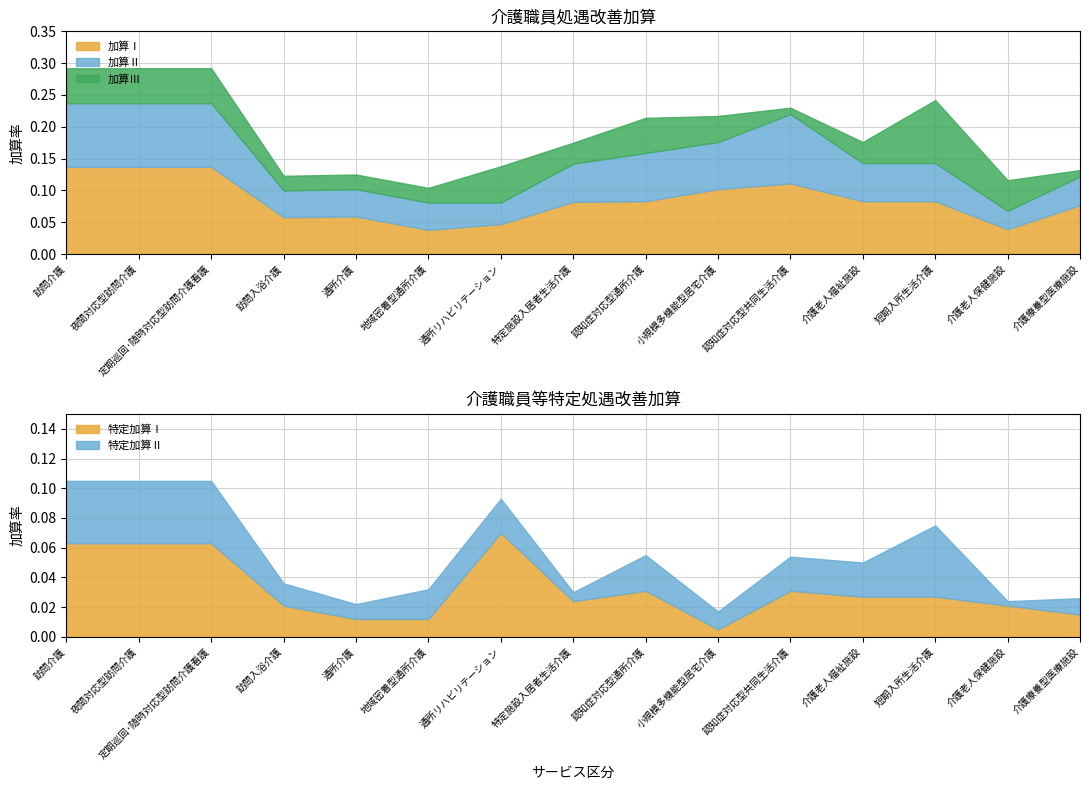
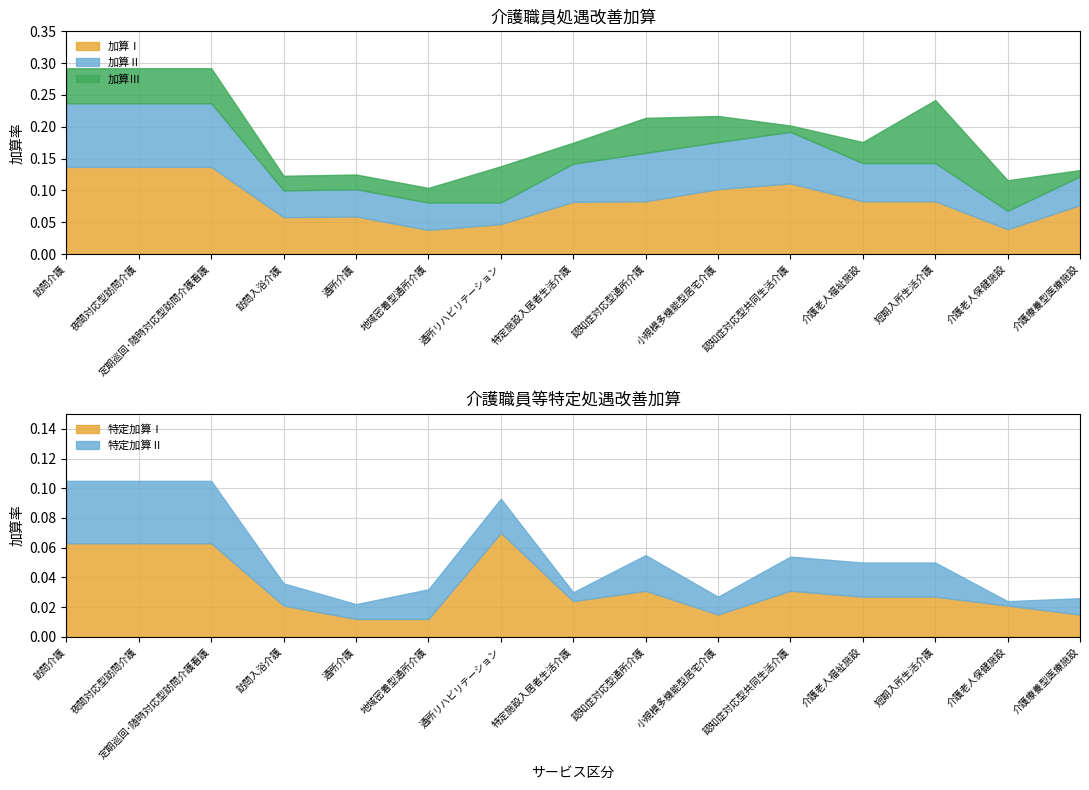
介護職員処遇改善加算, 加算Ⅱ, 認知症対応型共同生活介護: 0.11 -> 0.08
介護職員等特定処遇改善加算, 特定加算Ⅰ, 小規模多機能型居宅介護: 0.005 -> 0.015
介護職員等特定処遇改善加算, 特定加算Ⅱ, 短期入所生活介護: 0.048 -> 0.023
